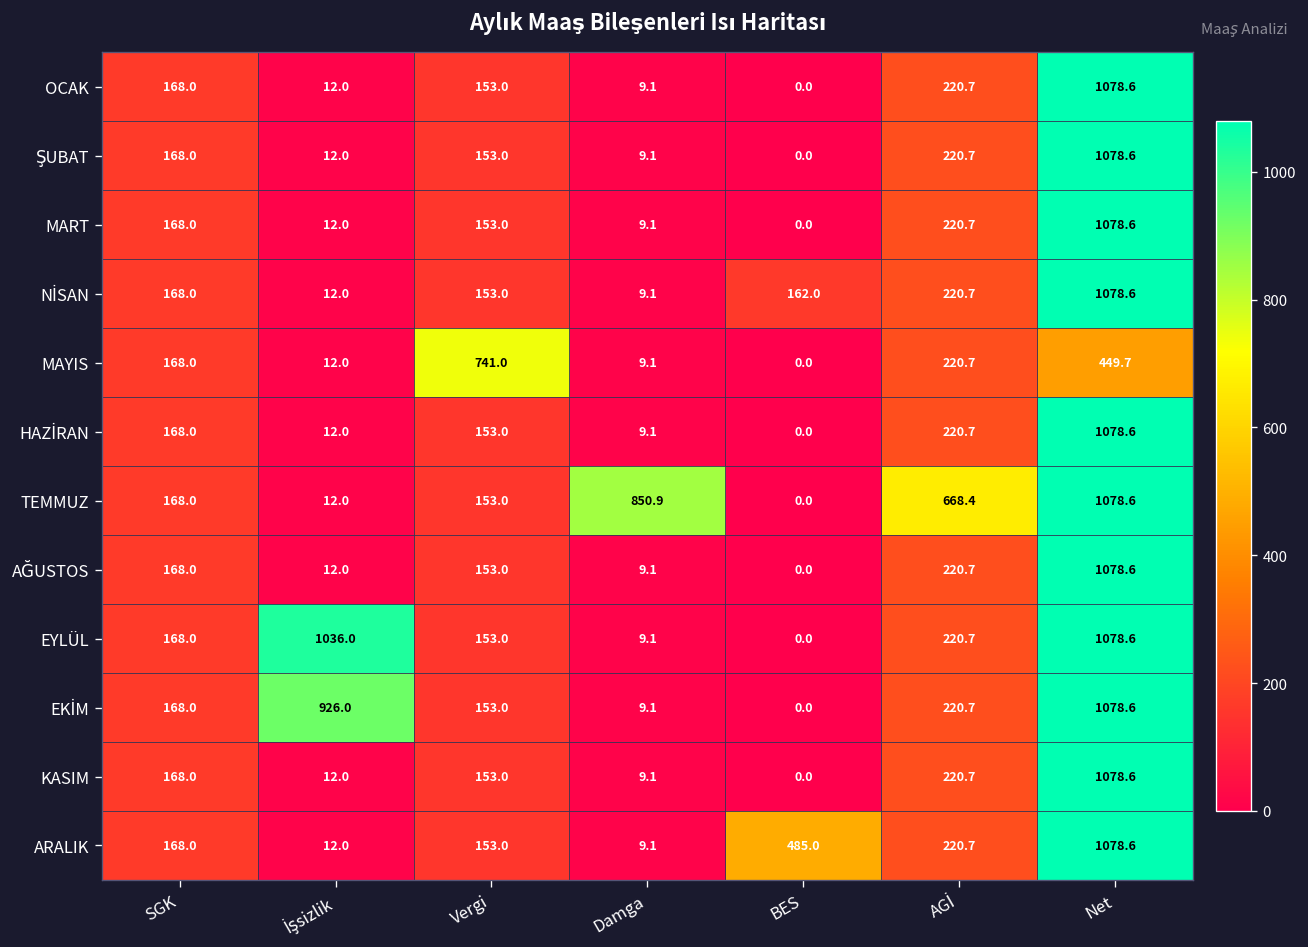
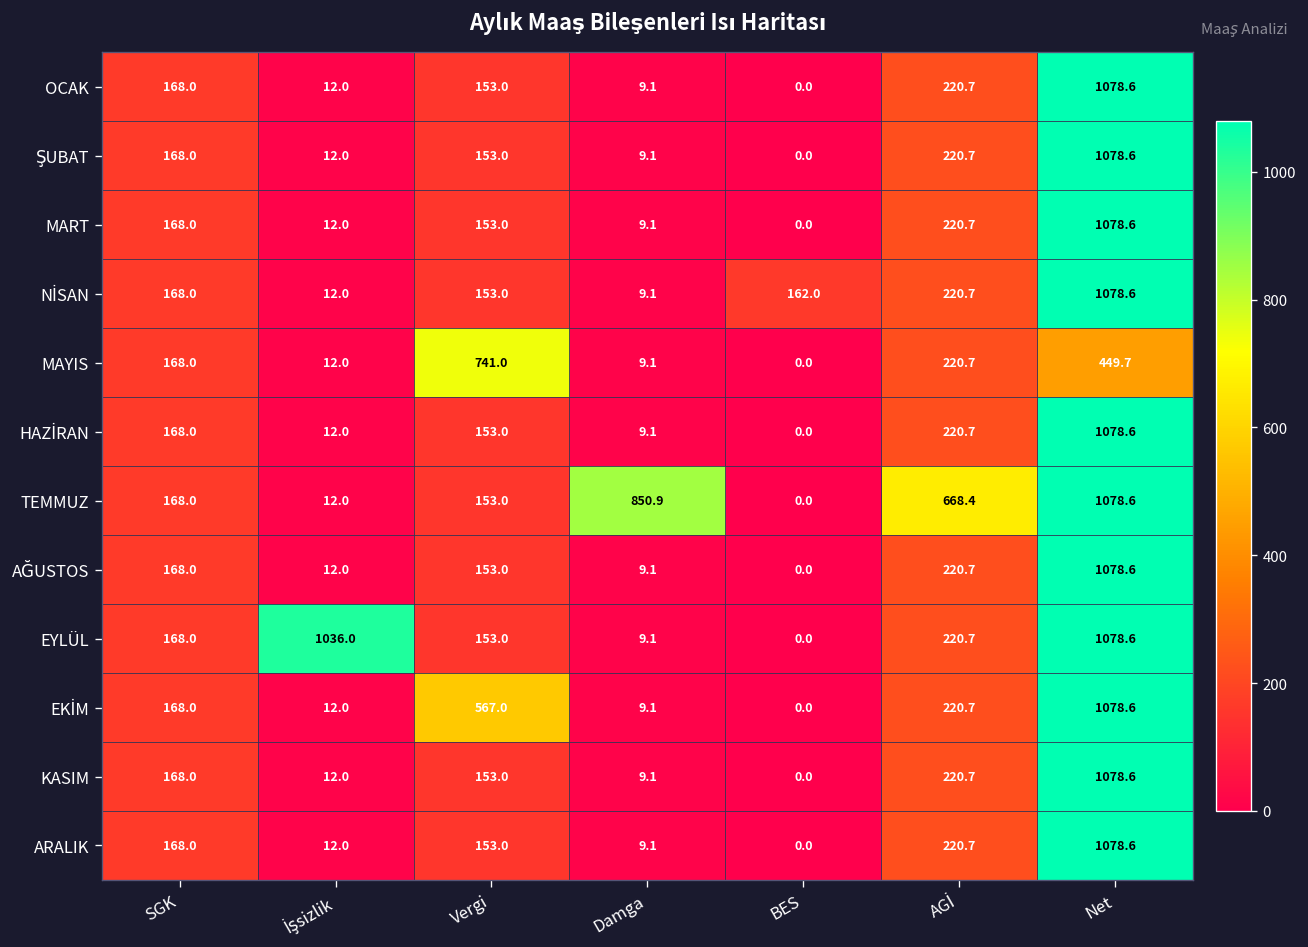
EKİM, İşsizlik: 926.0 -> 12.0
EKİM, Vergi: 153.0 -> 567.0
ARALIK, BES: 485.0 -> 0.0
